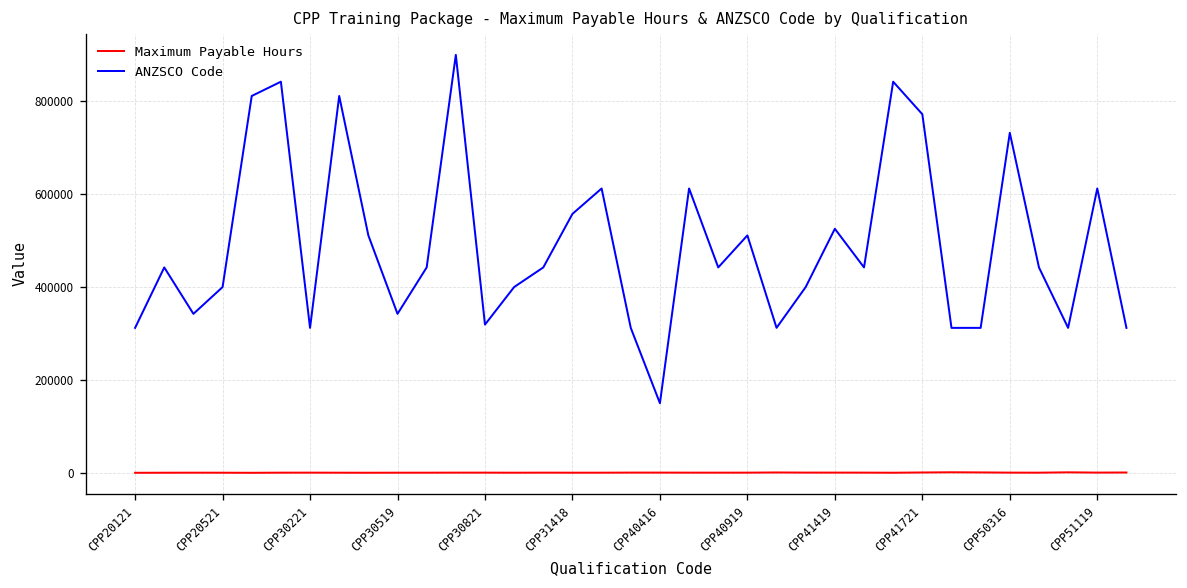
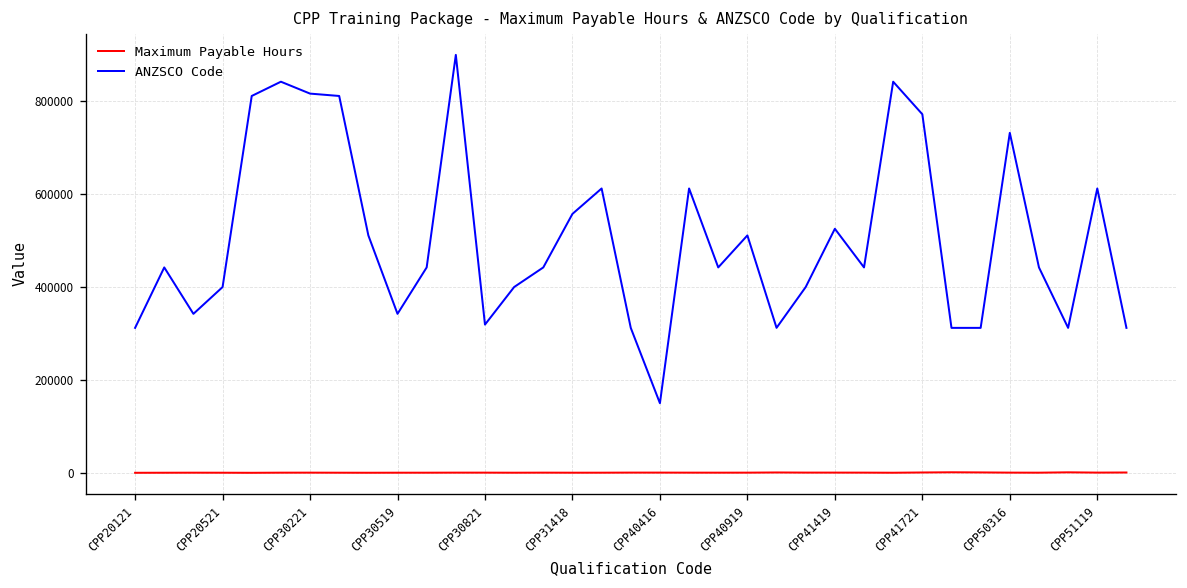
ANZSCO Code, CPP30221: 310000 -> 820000
